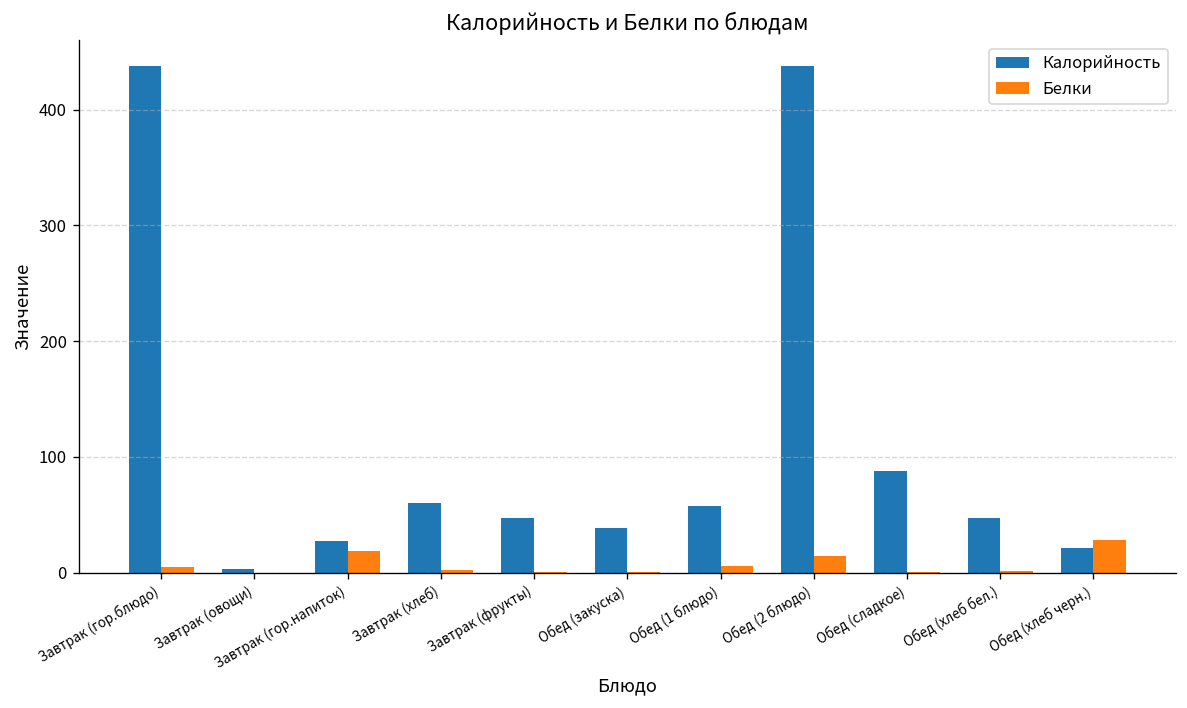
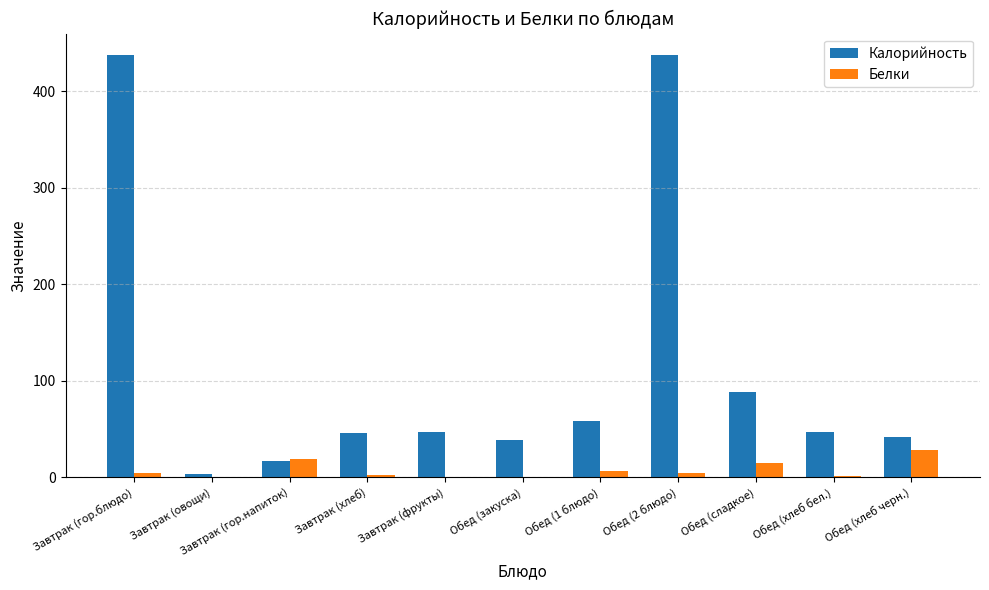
Калорийность, Завтрак (гор.напиток): 30 -> 20
Калорийность, Завтрак (хлеб): 60 -> 50
Белки, Обед (2 блюдо): 10 -> 0
Белки, Обед (сладкое): 0 -> 20
Калорийность, Обед (хлеб черн.): 20 -> 40
